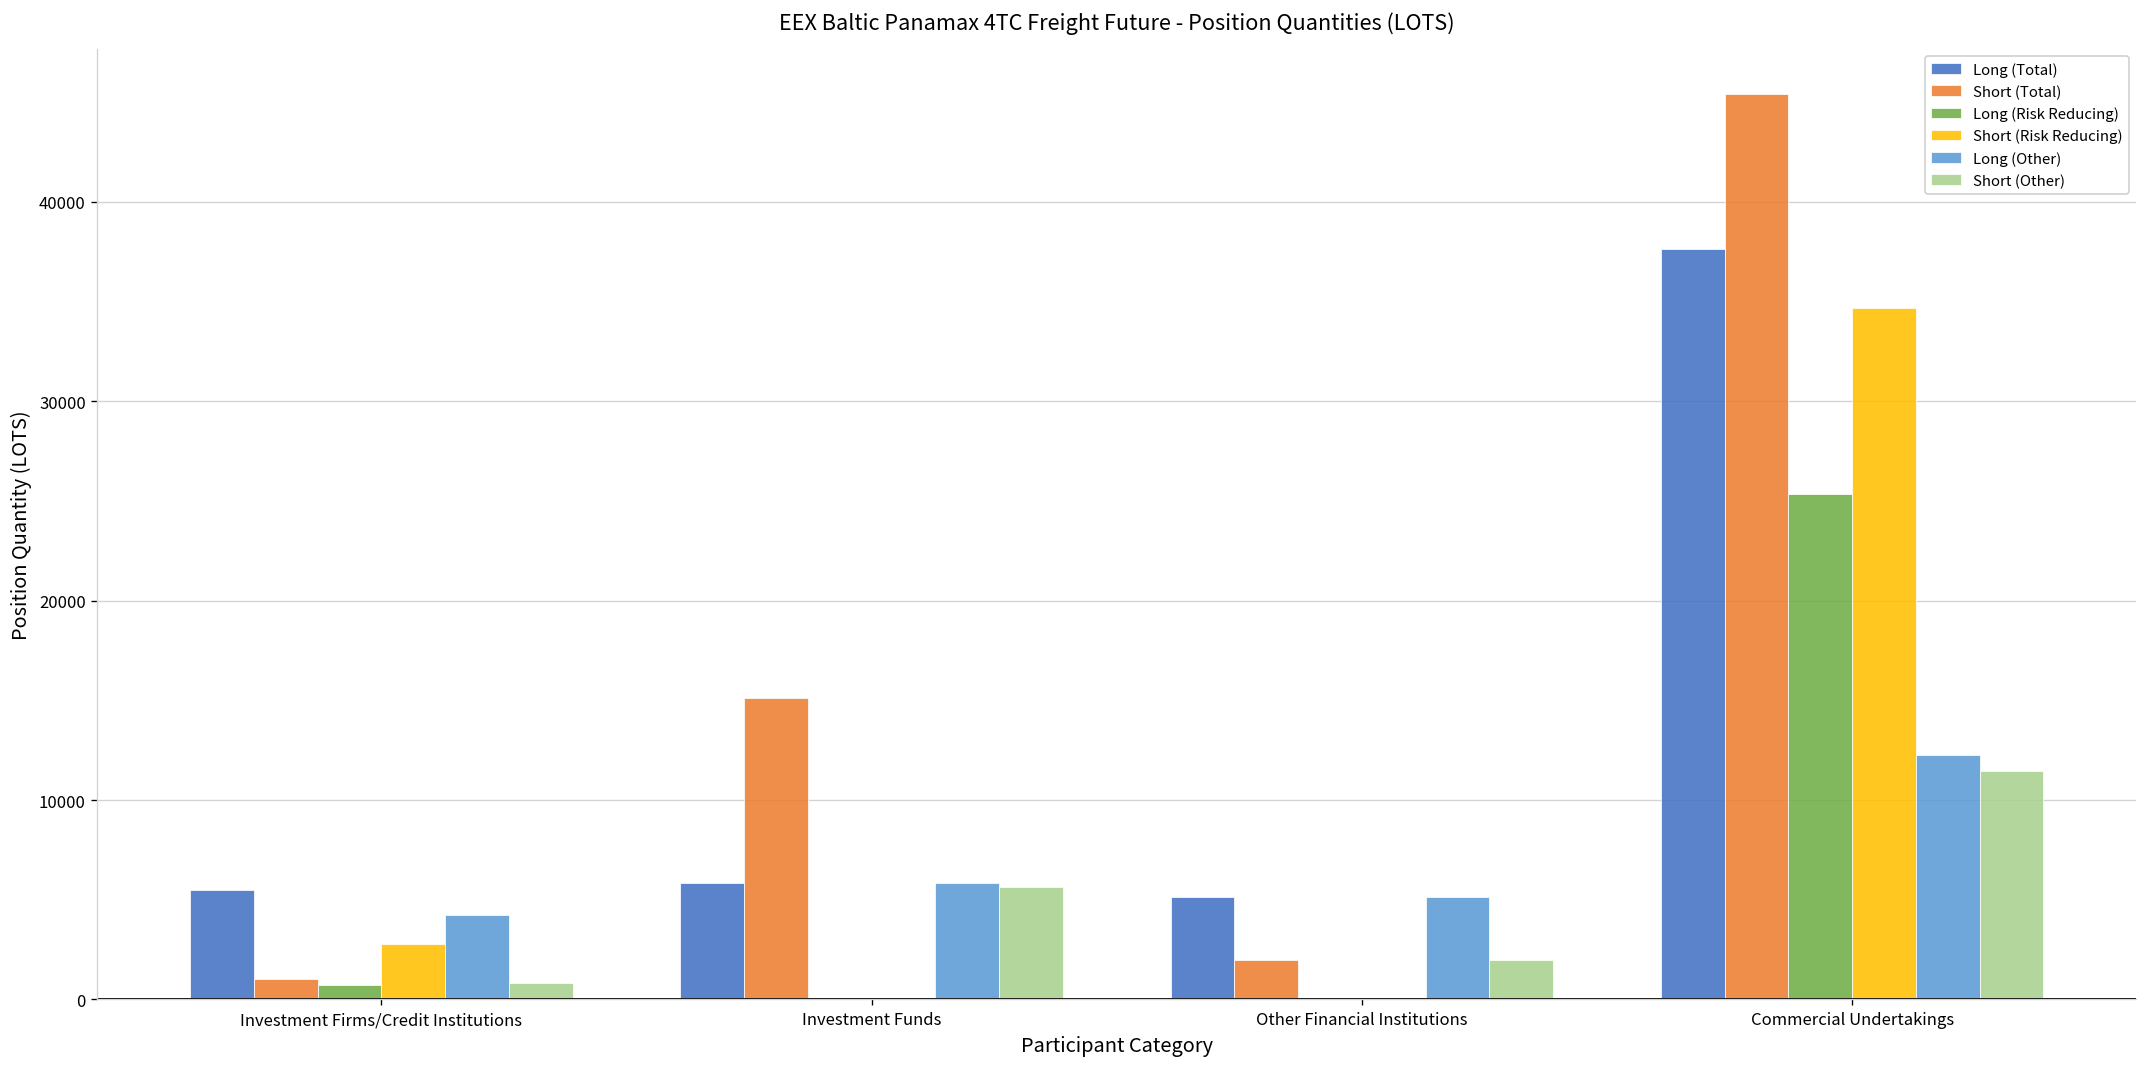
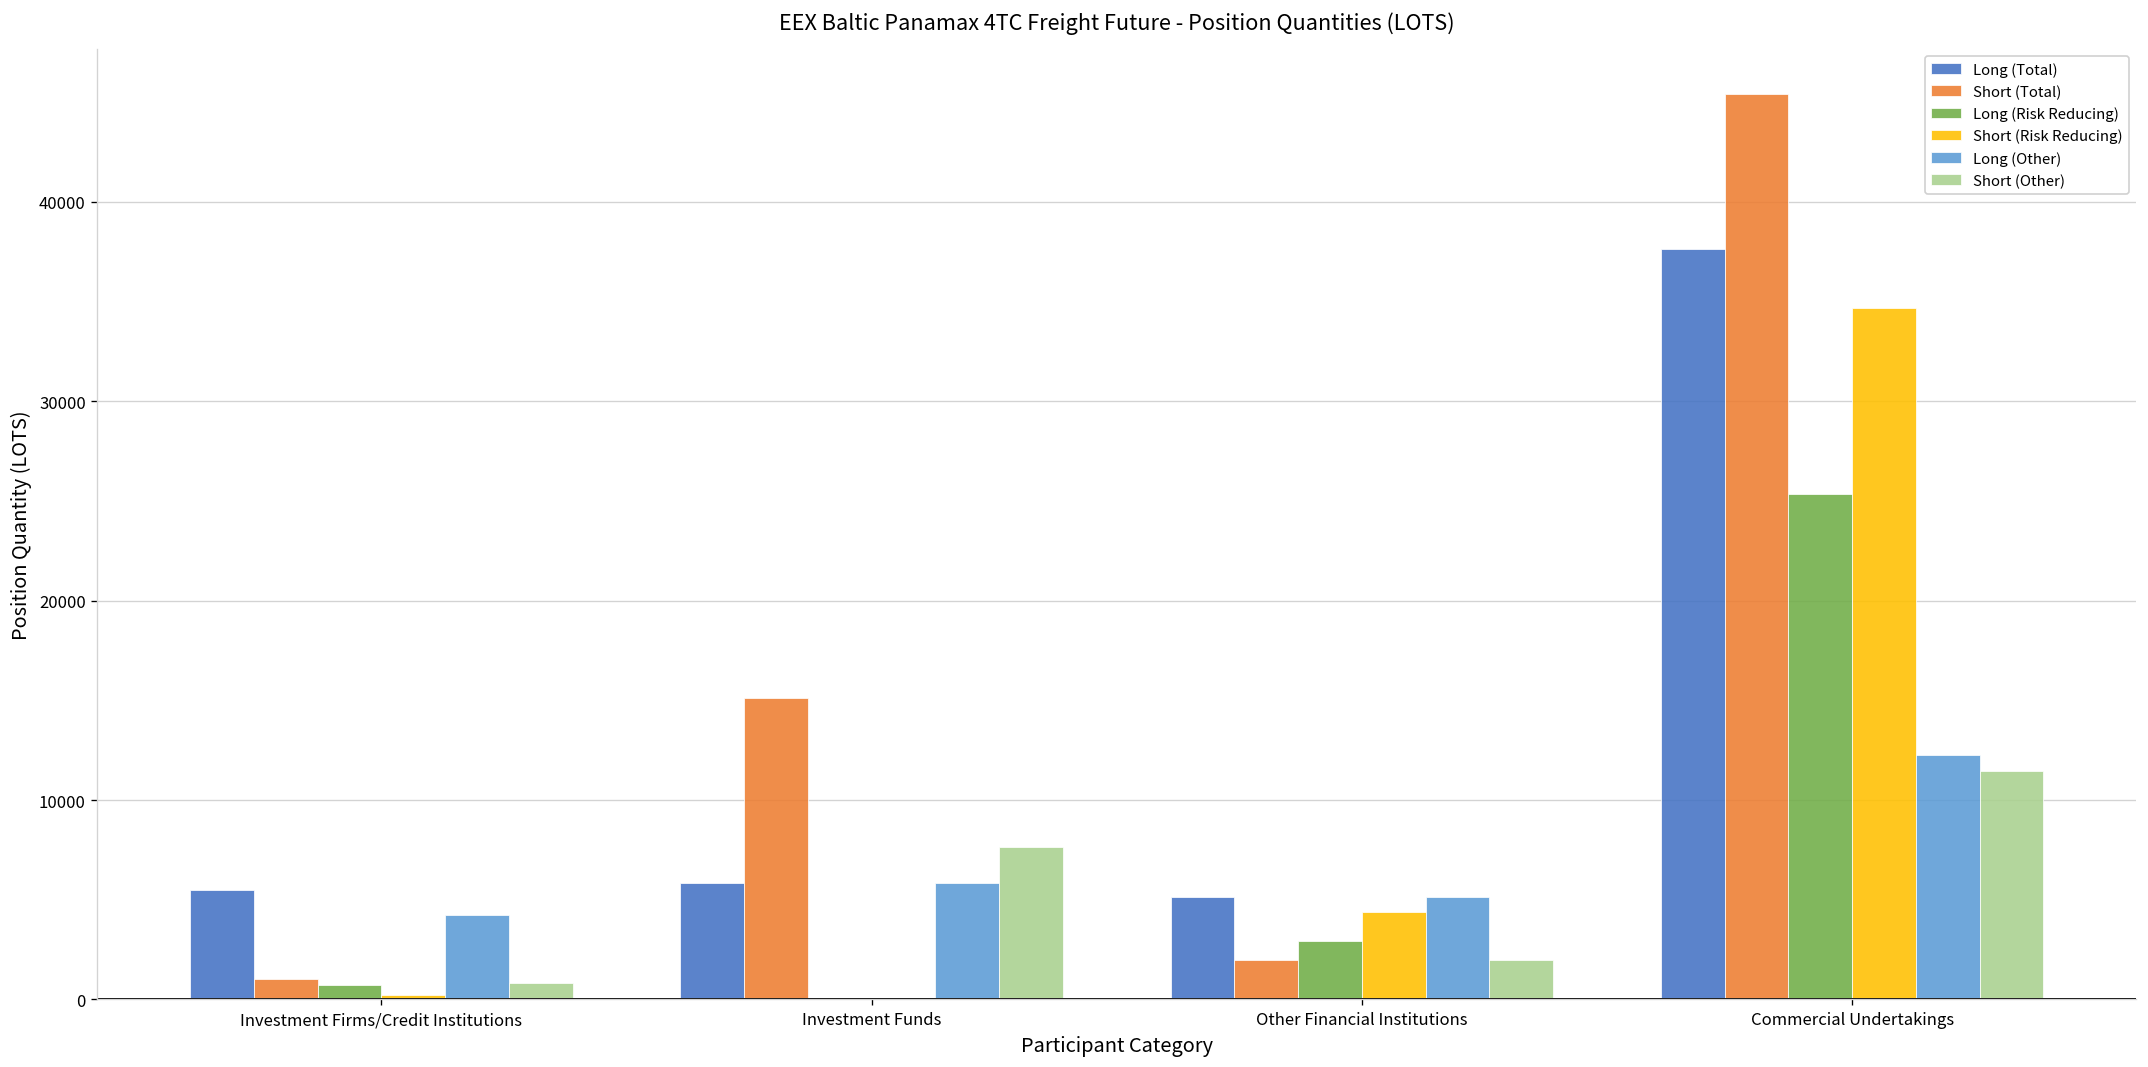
Short (Risk Reducing), Investment Firms/Credit Institutions: 2800 -> 200
Short (Other), Investment Funds: 5600 -> 7600
Long (Risk Reducing), Other Financial Institutions: 0 -> 2900
Short (Risk Reducing), Other Financial Institutions: 0 -> 4400
